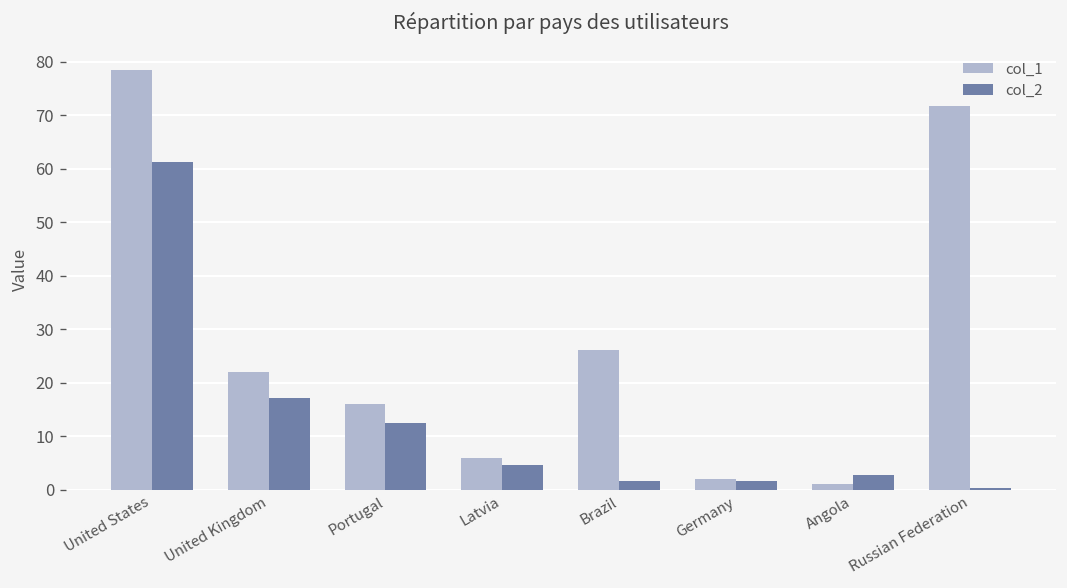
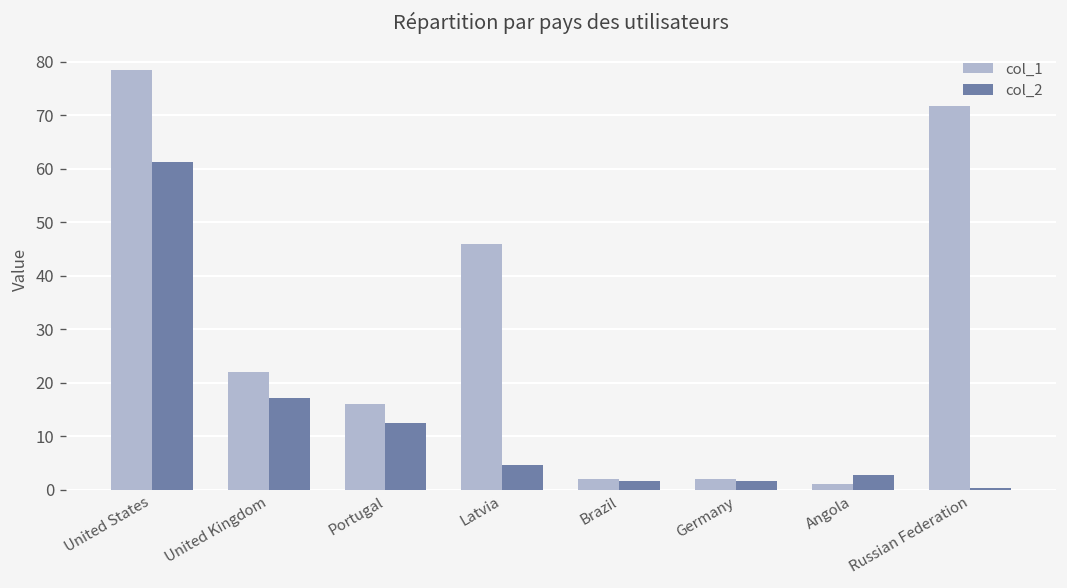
col_1, Latvia: 6 -> 46
col_1, Brazil: 26 -> 2
